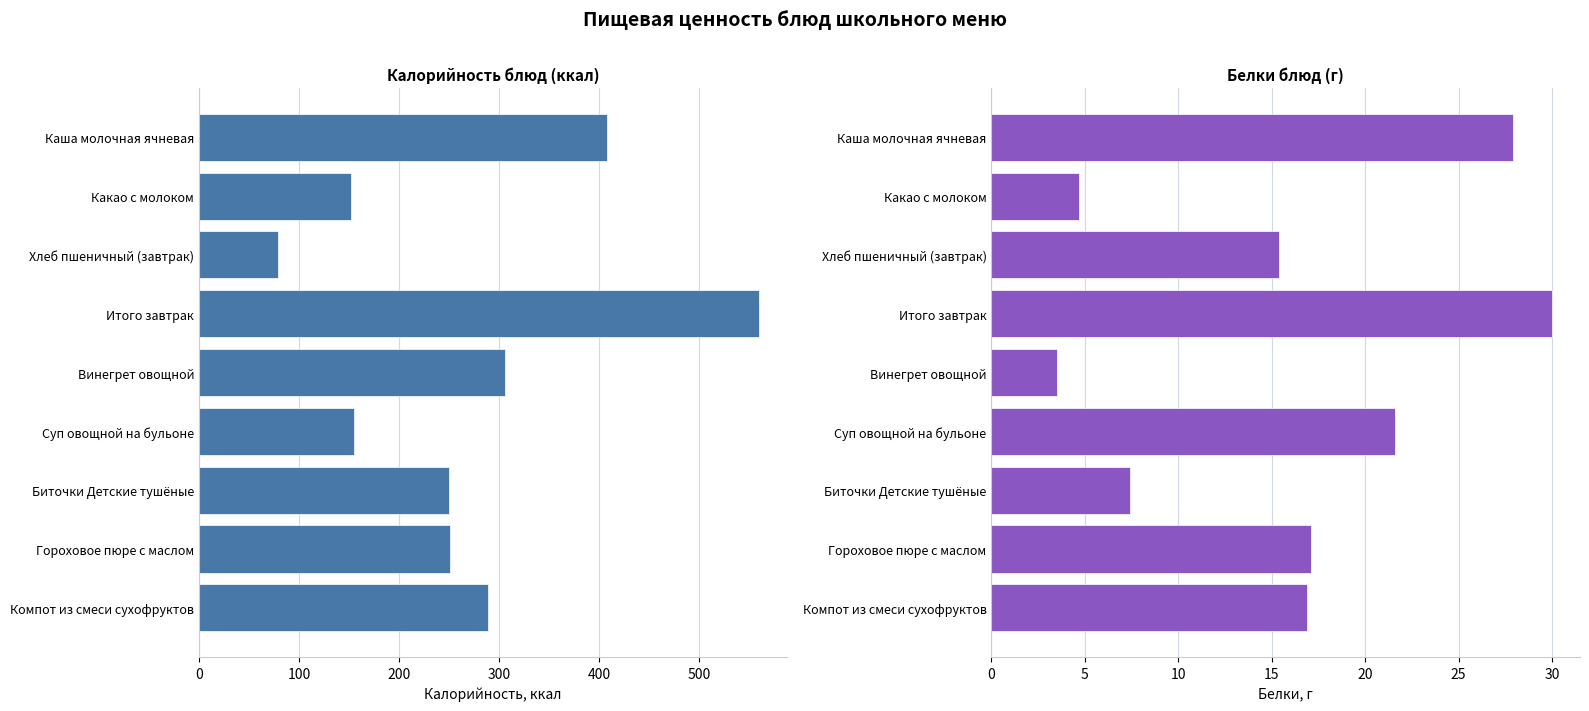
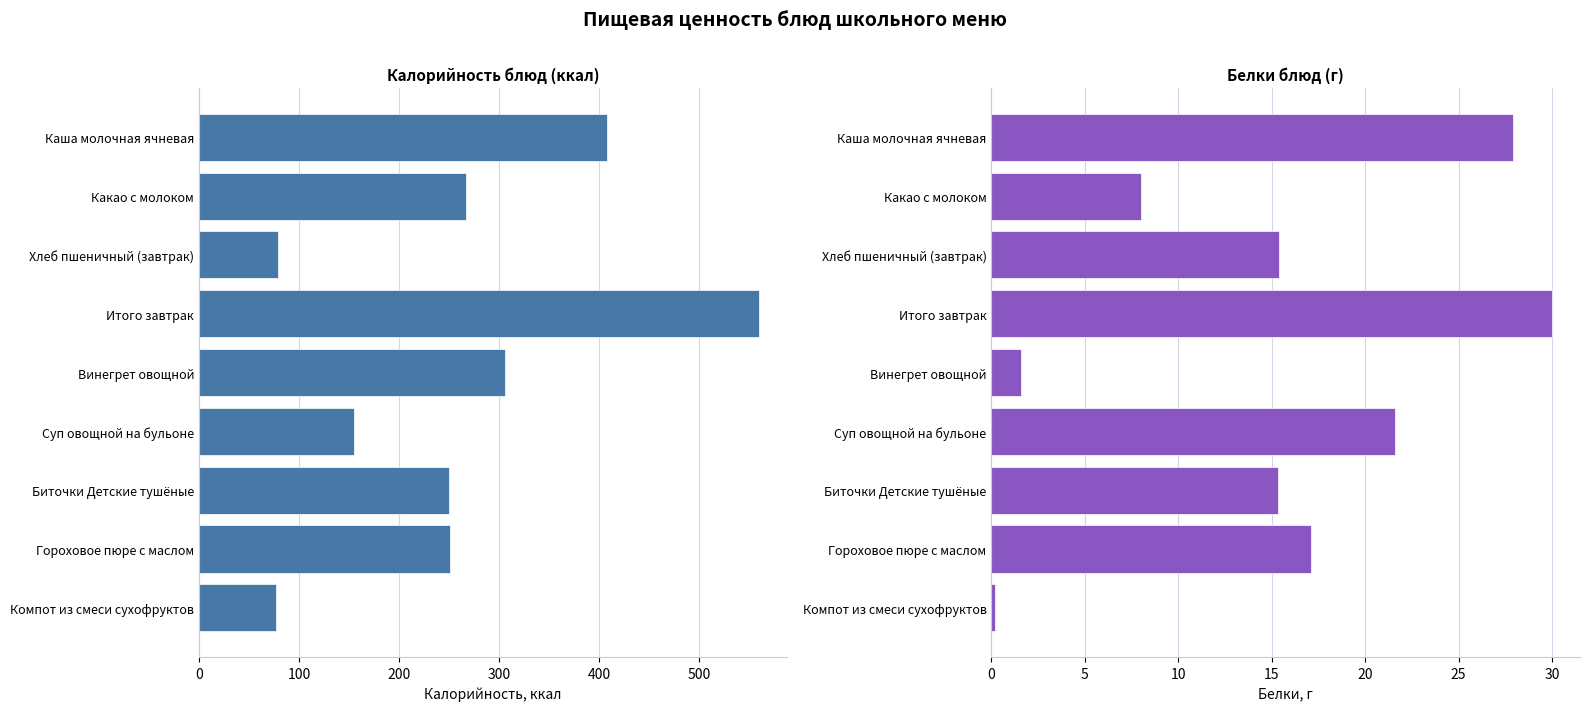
Калорийность блюд (ккал), Какао с молоком: 152 -> 267
Калорийность блюд (ккал), Компот из смеси сухофруктов: 289 -> 77
Белки блюд (г), Какао с молоком: 4.7 -> 8.0
Белки блюд (г), Винегрет овощной: 3.5 -> 1.6
Белки блюд (г), Биточки Детские тушёные: 7.4 -> 15.3
Белки блюд (г), Компот из смеси сухофруктов: 16.9 -> 0.2
